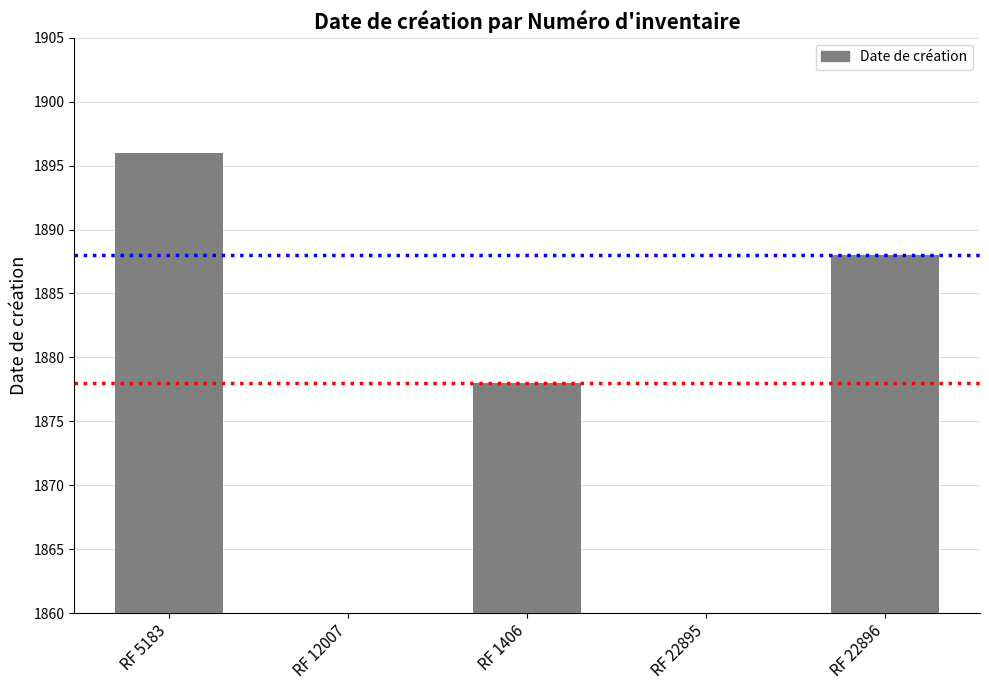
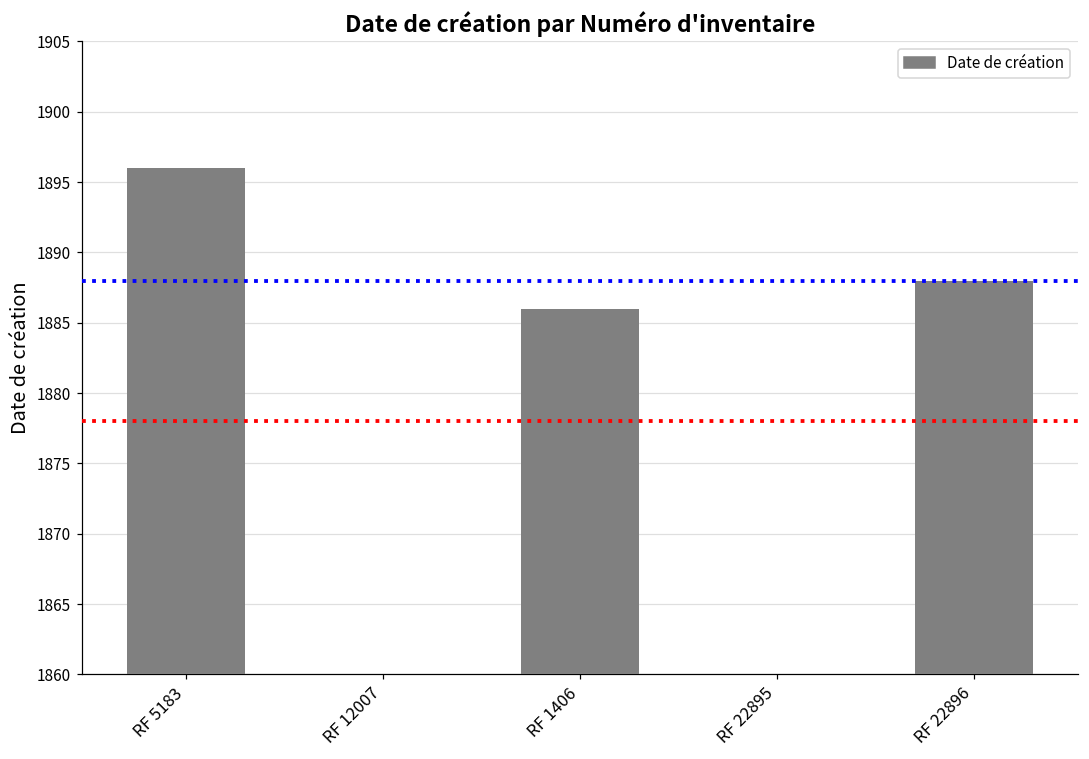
RF 1406: 1878 -> 1886
